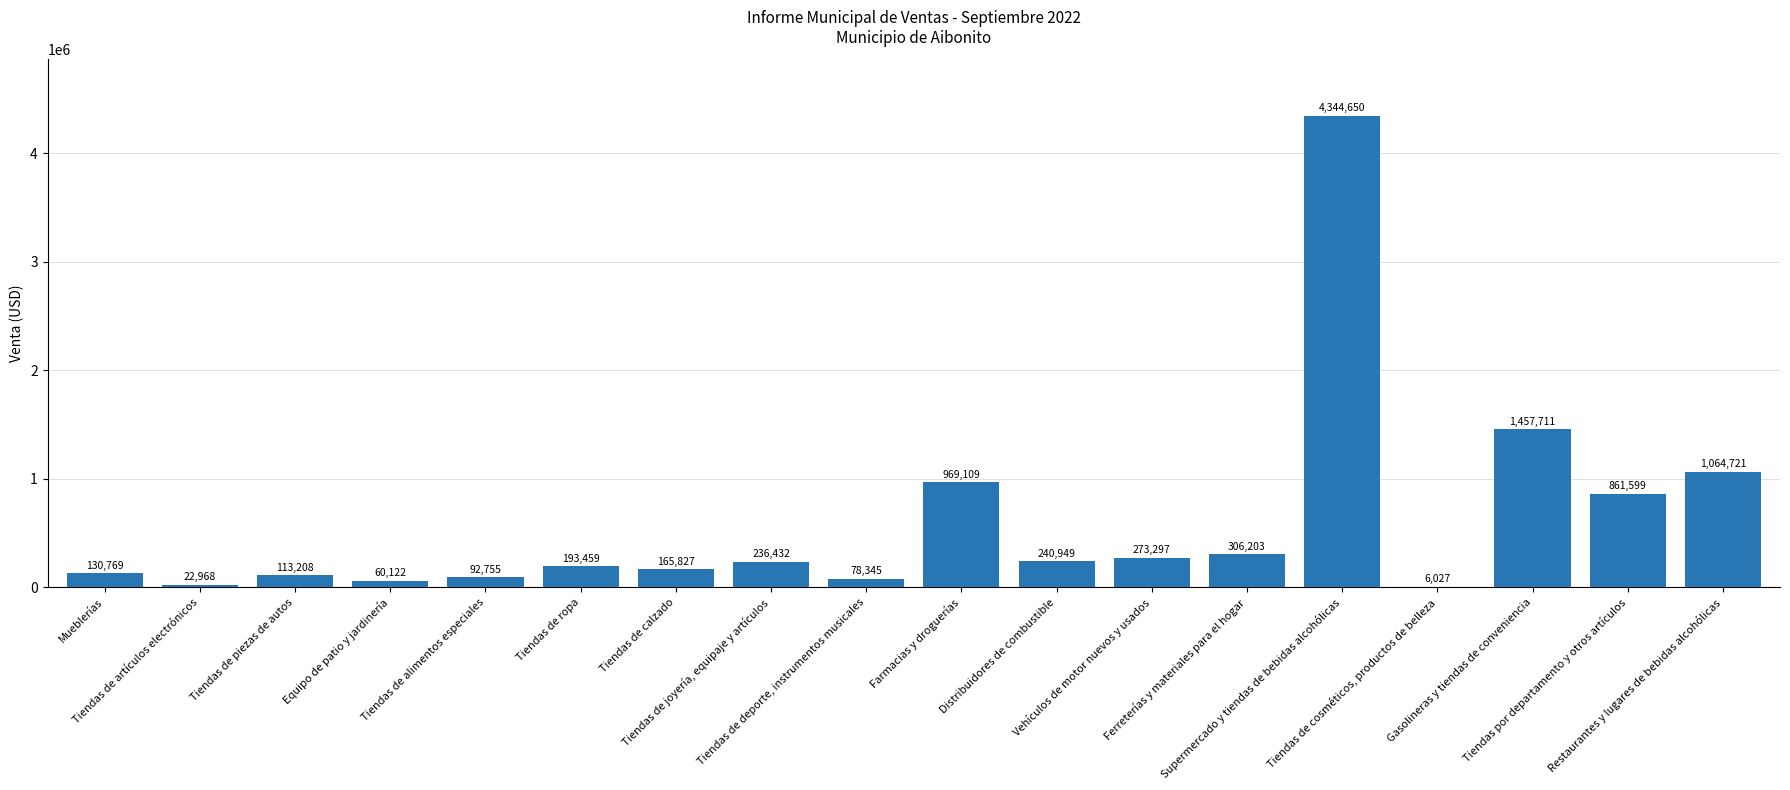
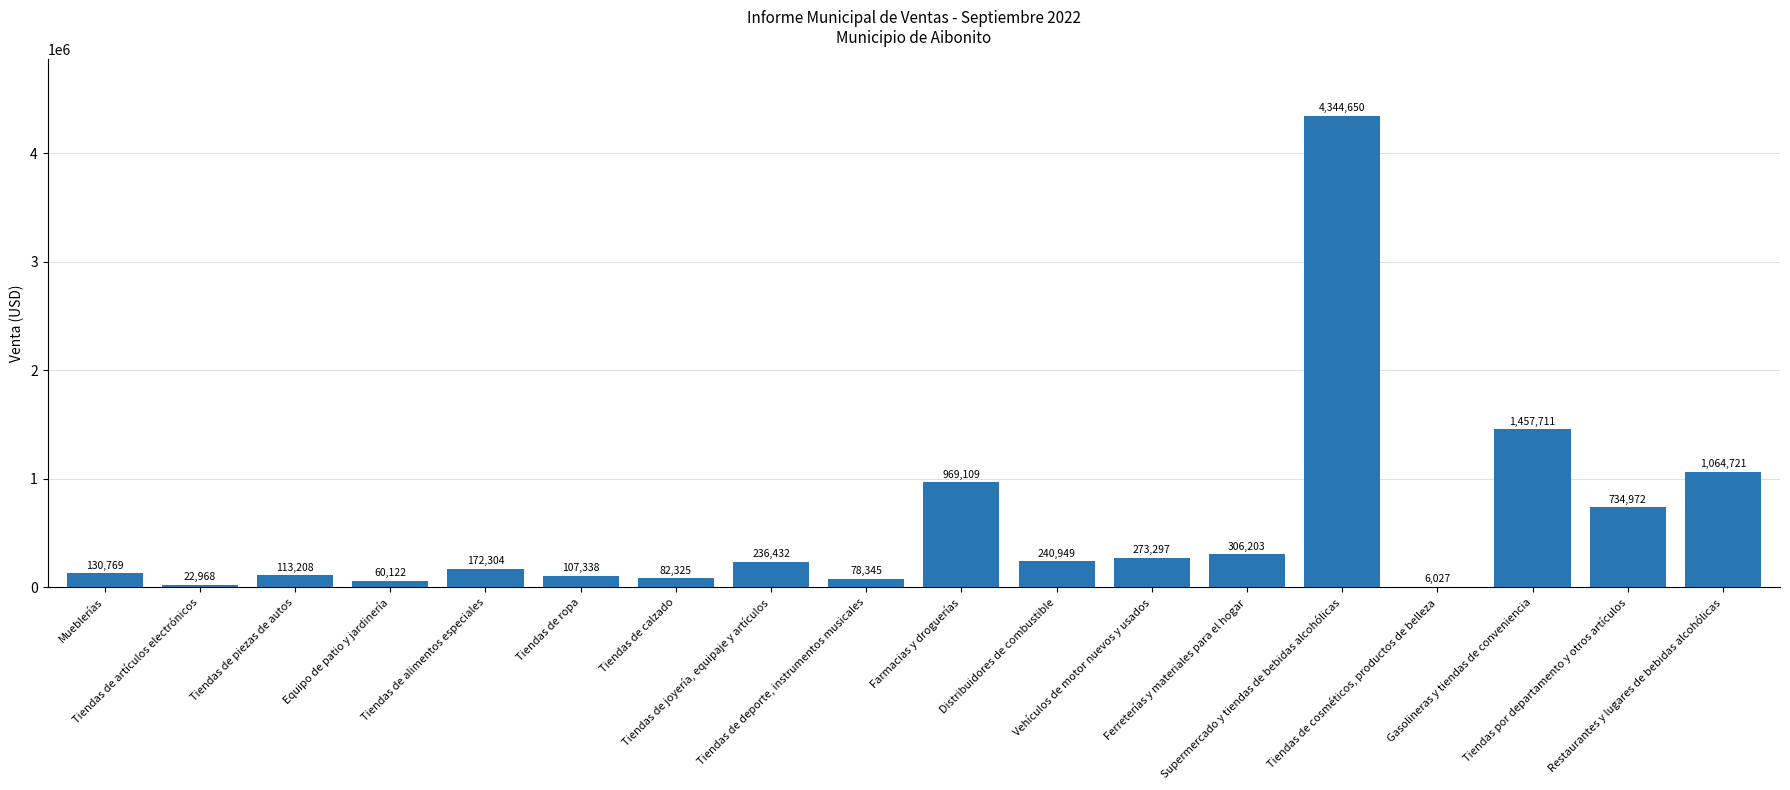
Tiendas de alimentos especiales: 92,755 -> 172,304
Tiendas de ropa: 193,459 -> 107,338
Tiendas de calzado: 165,827 -> 82,325
Tiendas por departamento y otros artículos: 861,599 -> 734,972
